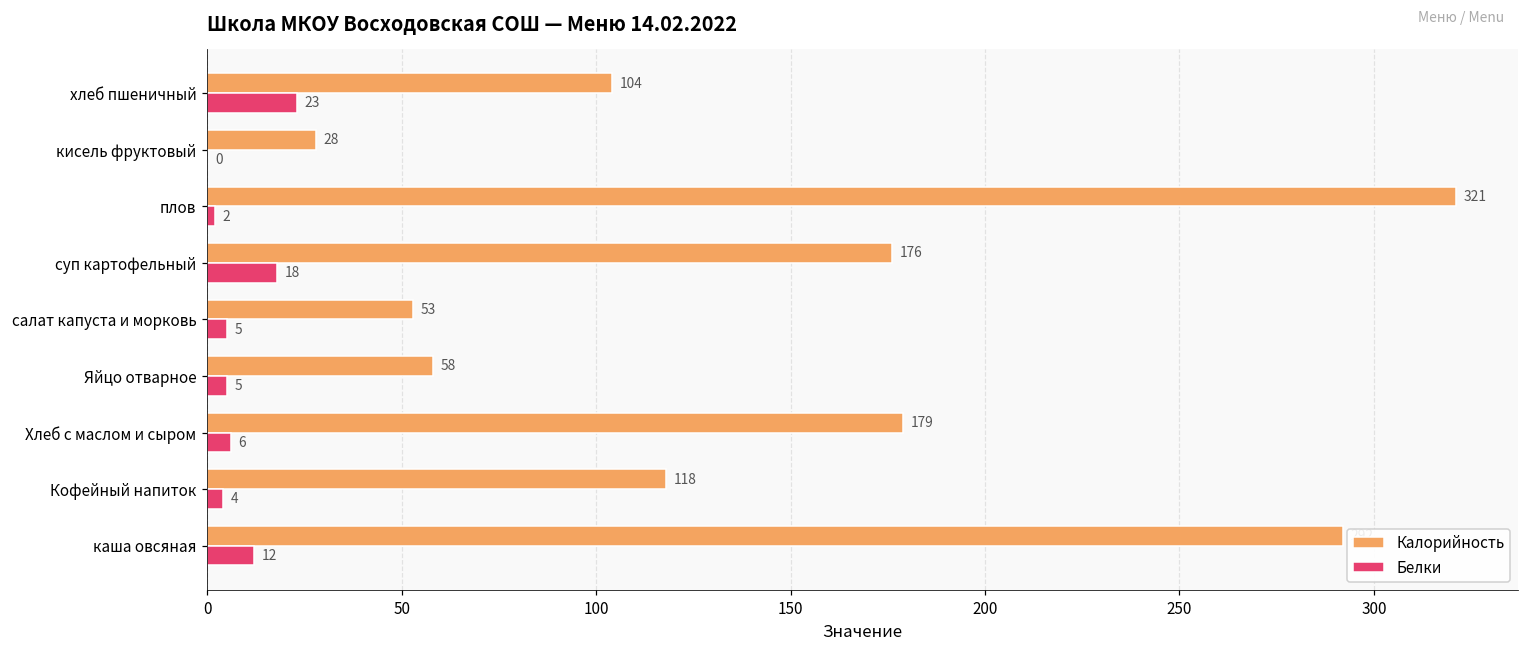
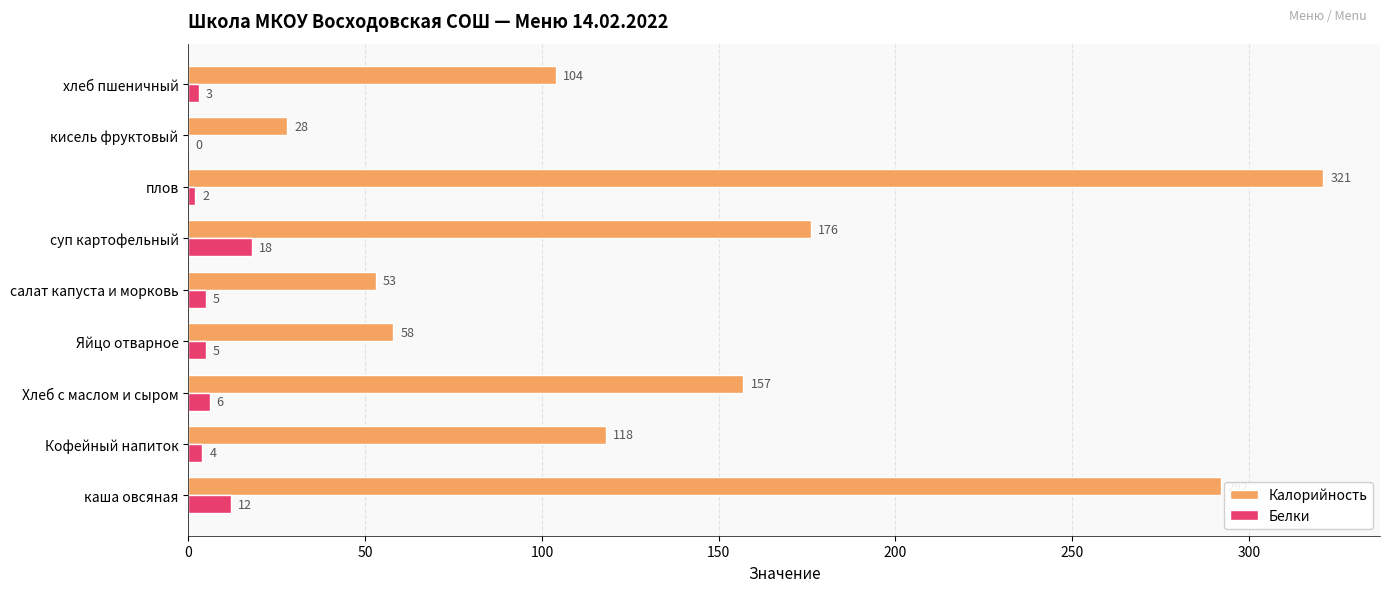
Белки, хлеб пшеничный: 23 -> 3
Калорийность, Хлеб с маслом и сыром: 179 -> 157
